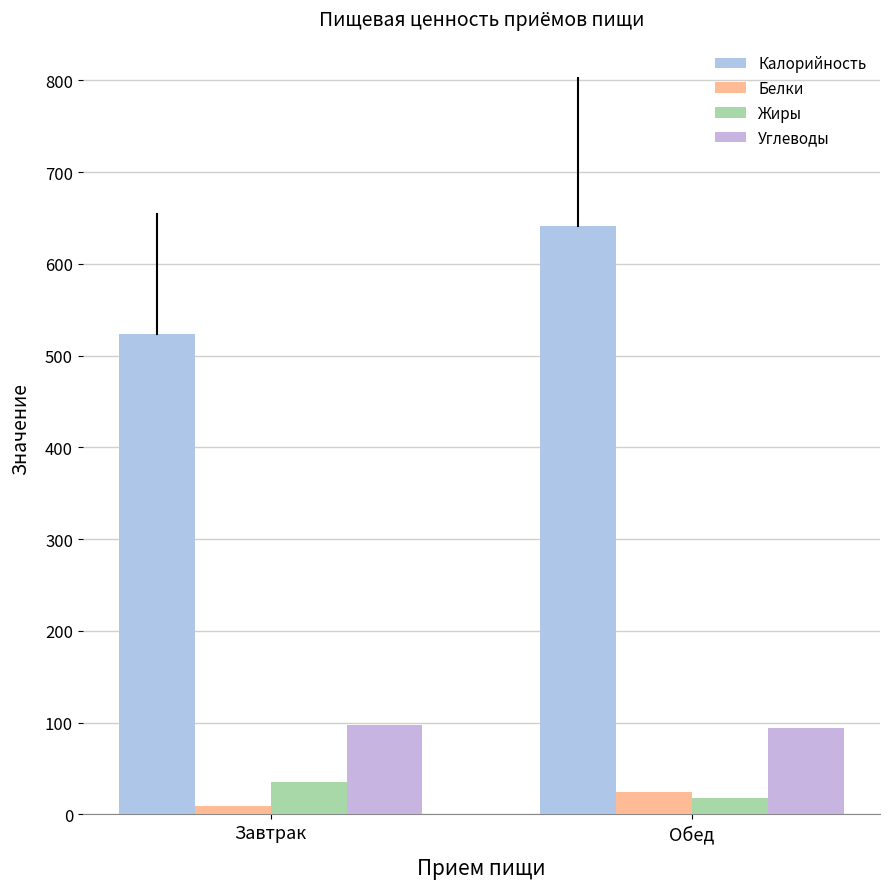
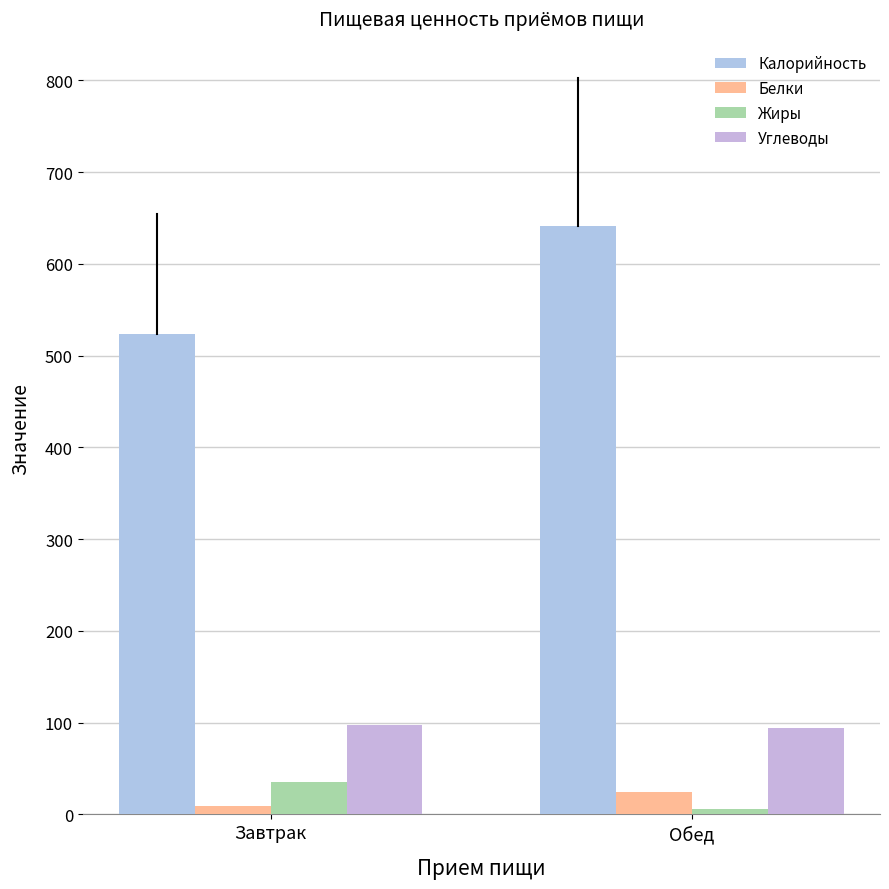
Жиры, Обед: 20 -> 10
